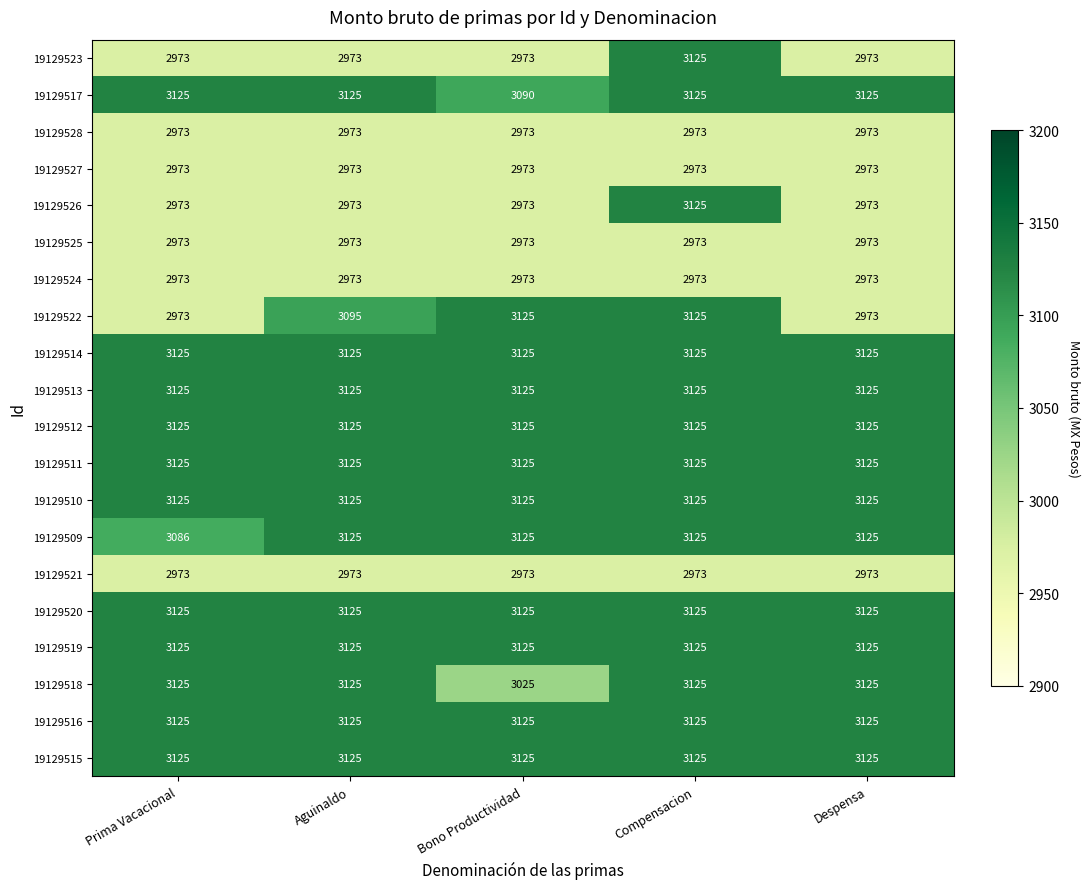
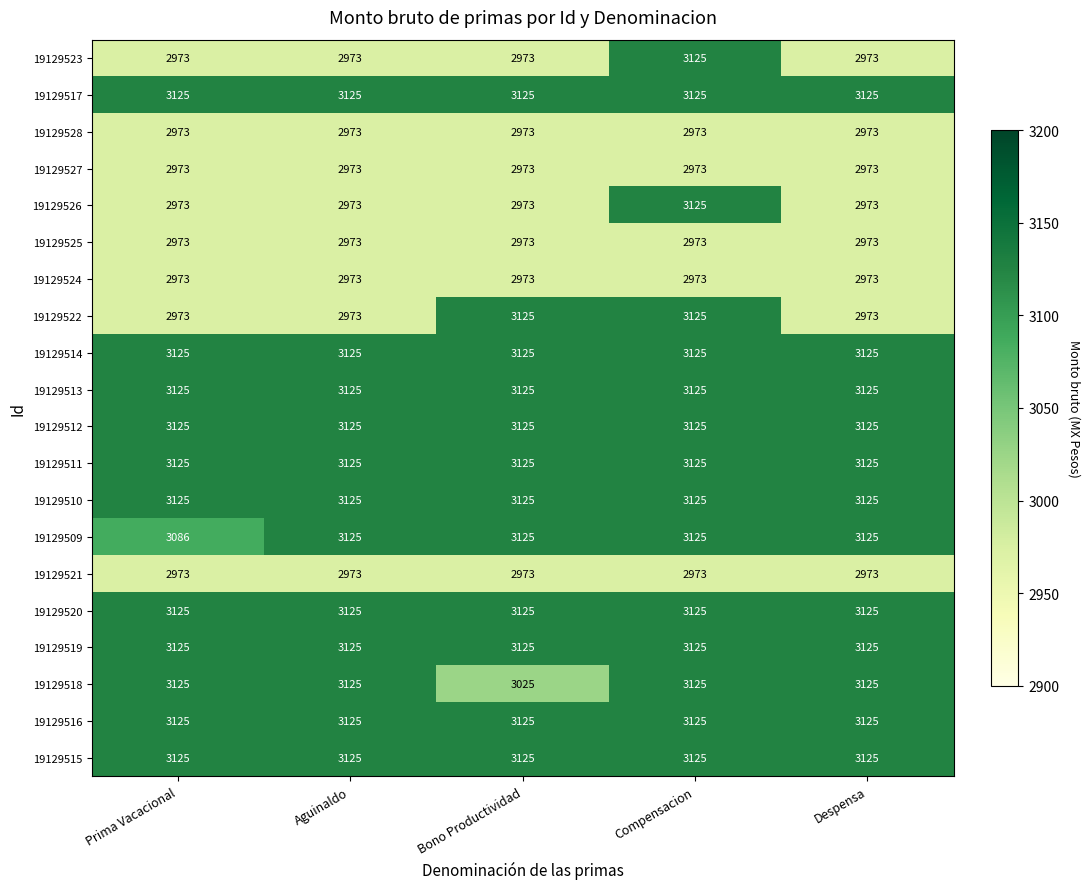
19129517, Bono Productividad: 3090 -> 3125
19129522, Aguinaldo: 3095 -> 2973
